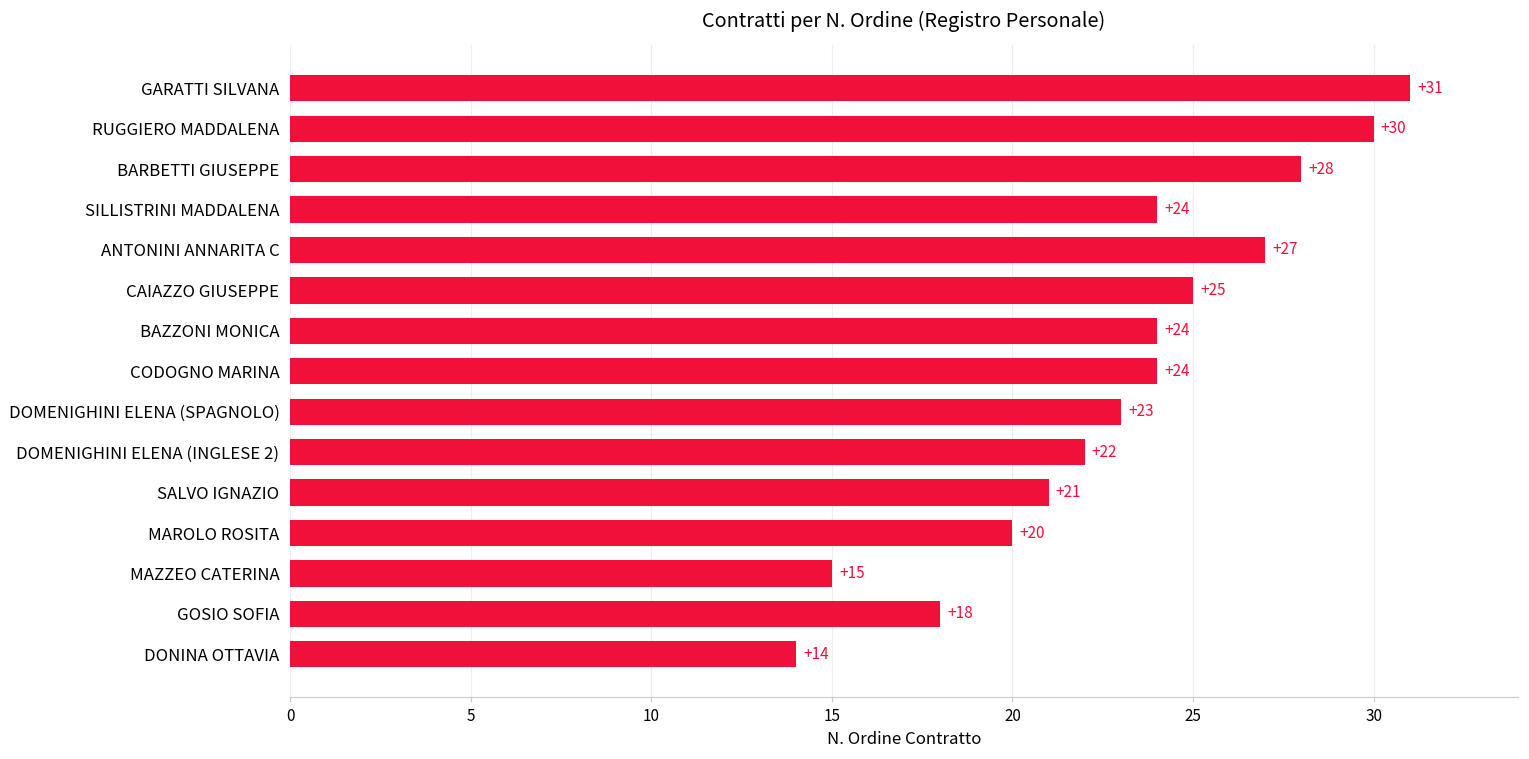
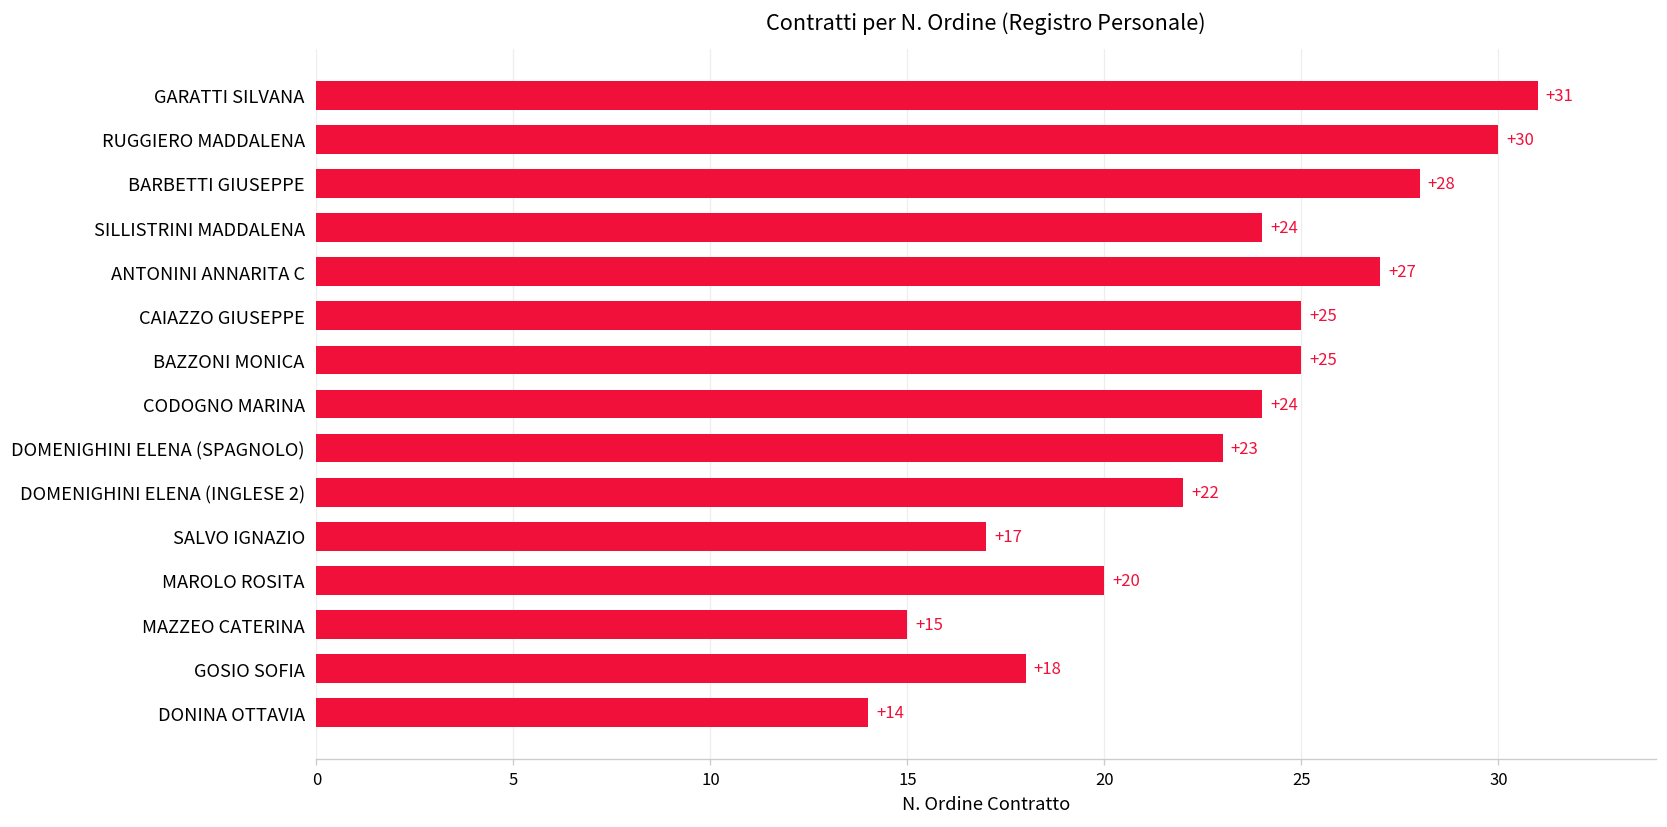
BAZZONI MONICA: +24 -> +25
SALVO IGNAZIO: +21 -> +17
